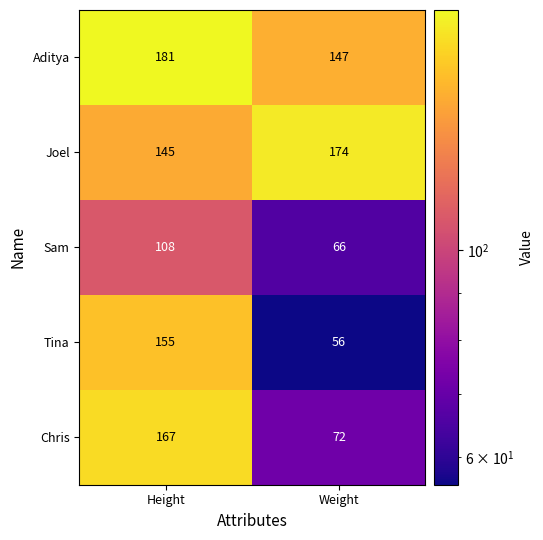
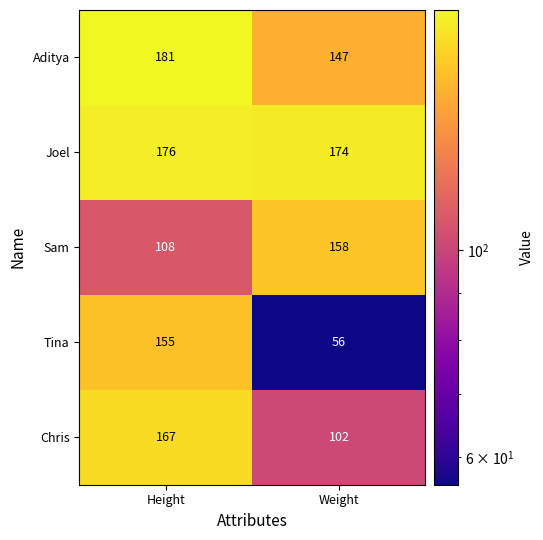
Joel, Height: 145 -> 176
Sam, Weight: 66 -> 158
Chris, Weight: 72 -> 102
